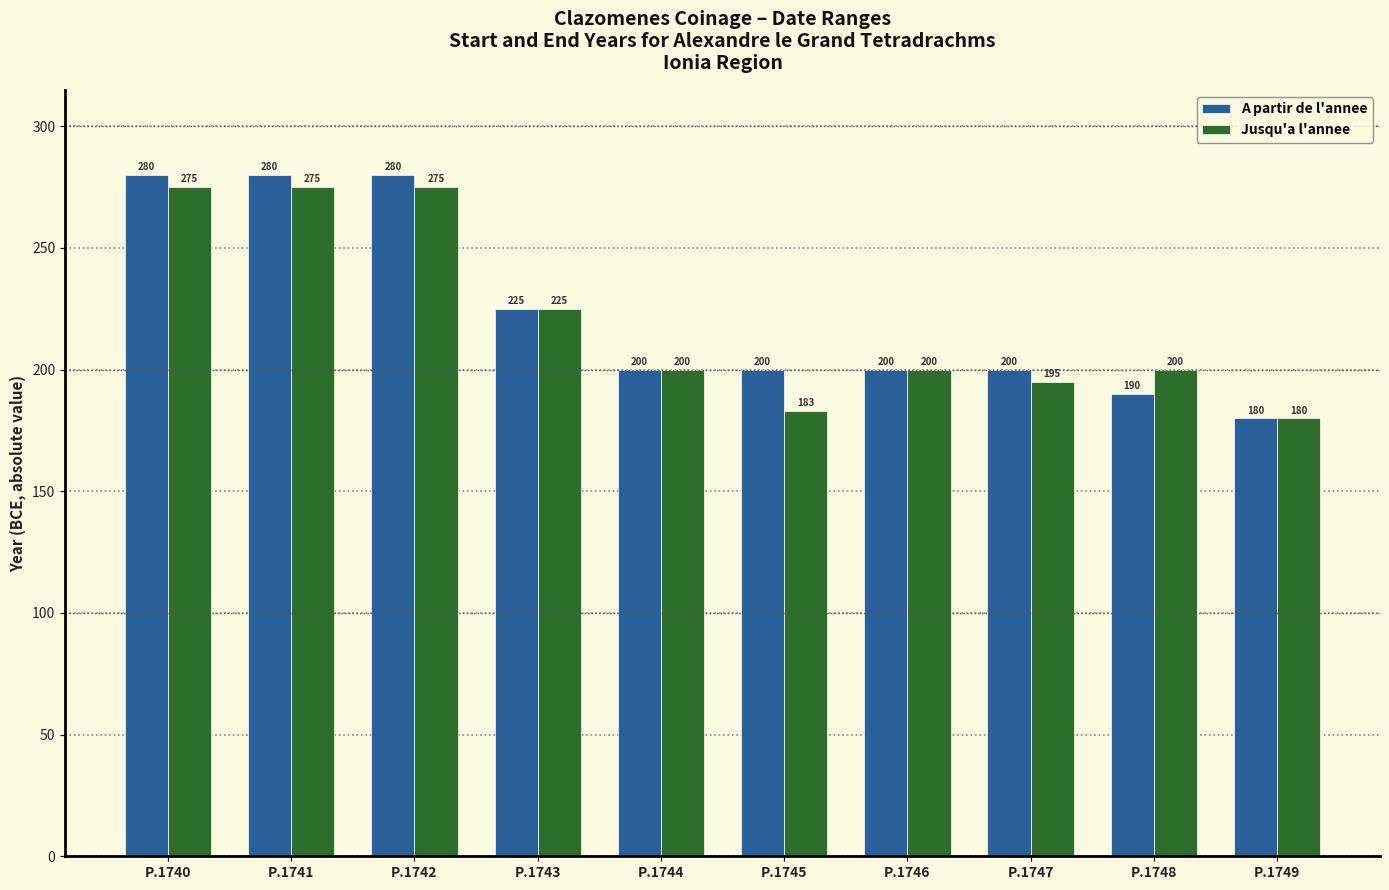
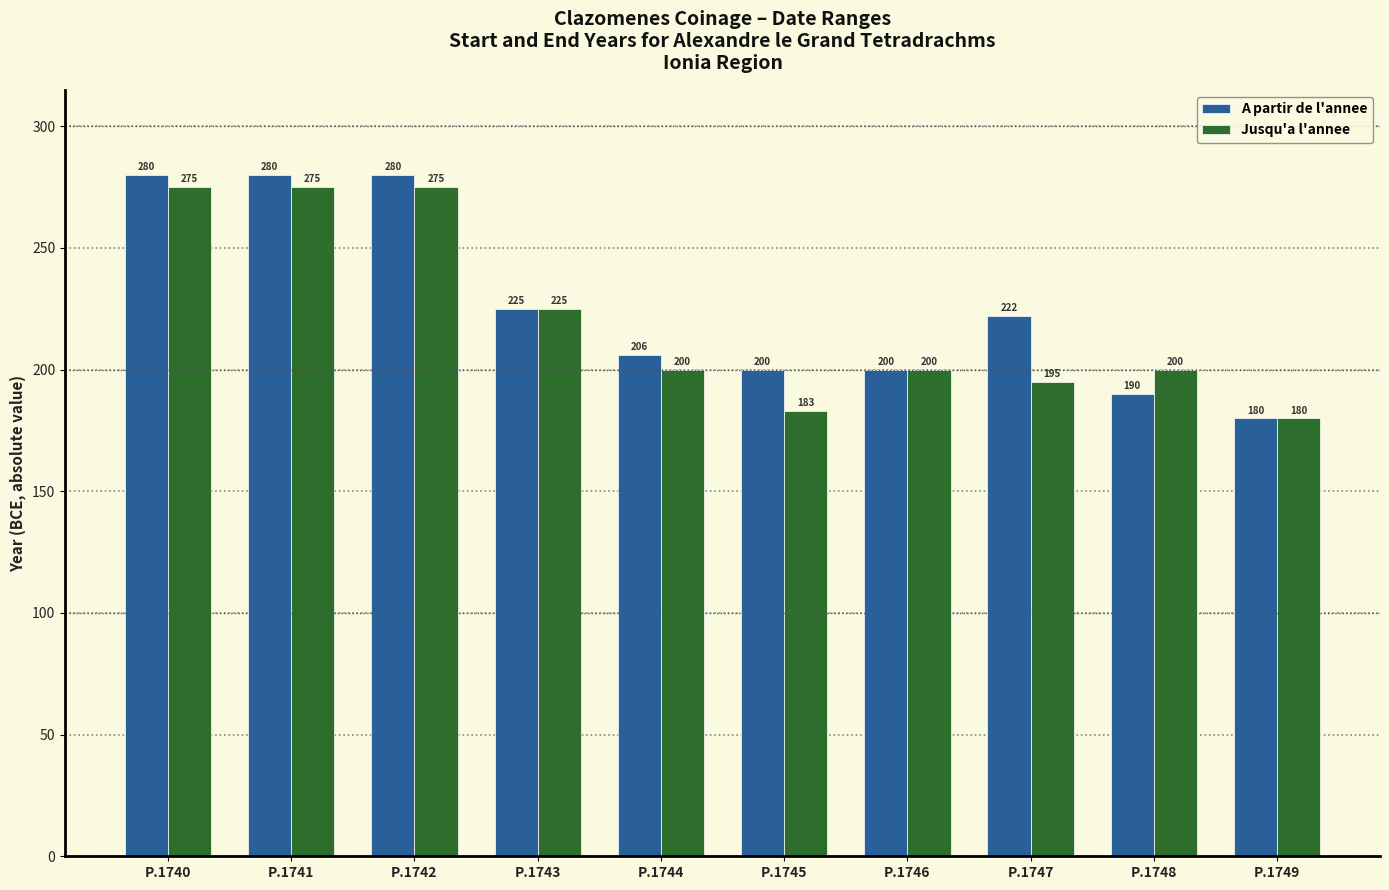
A partir de l'annee, P.1744: 200 -> 206
A partir de l'annee, P.1747: 200 -> 222
